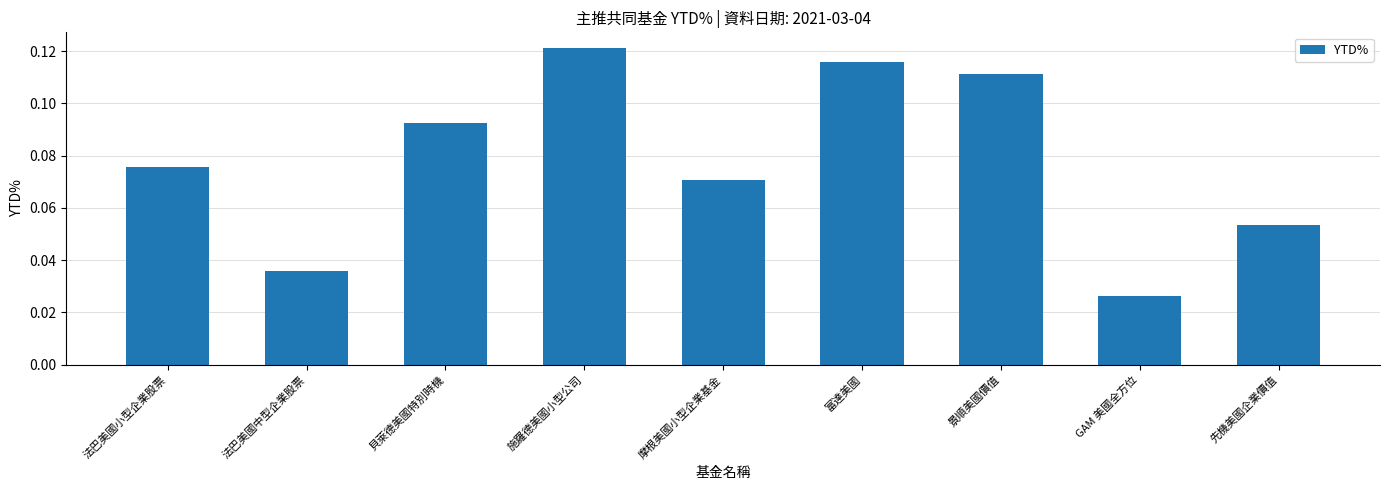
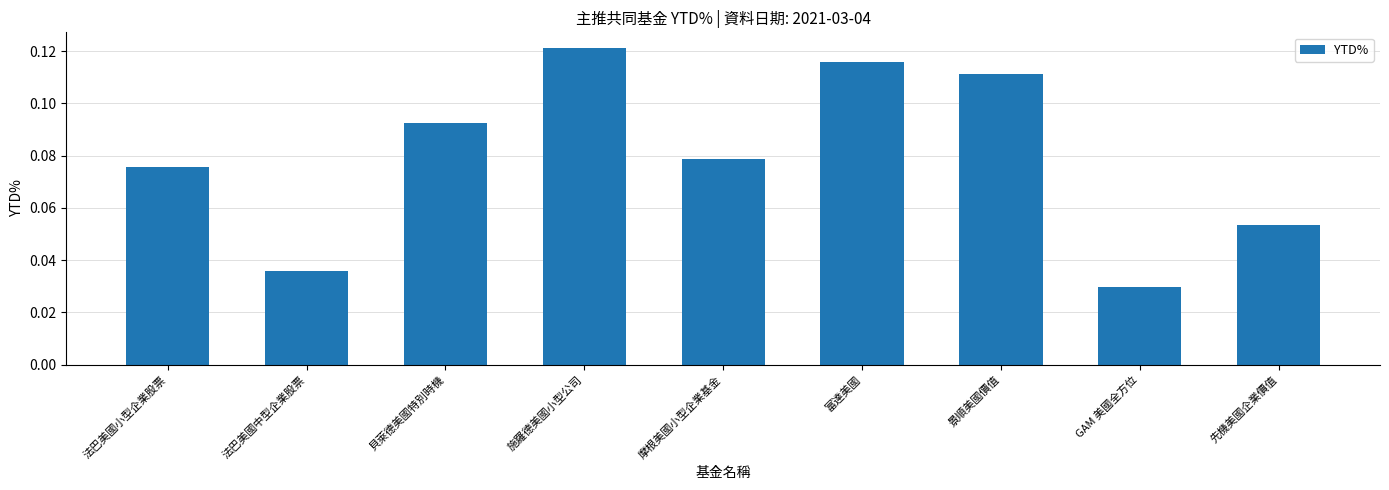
摩根美國小型企業基金: 0.071 -> 0.079
GAM 美國全方位: 0.026 -> 0.030
